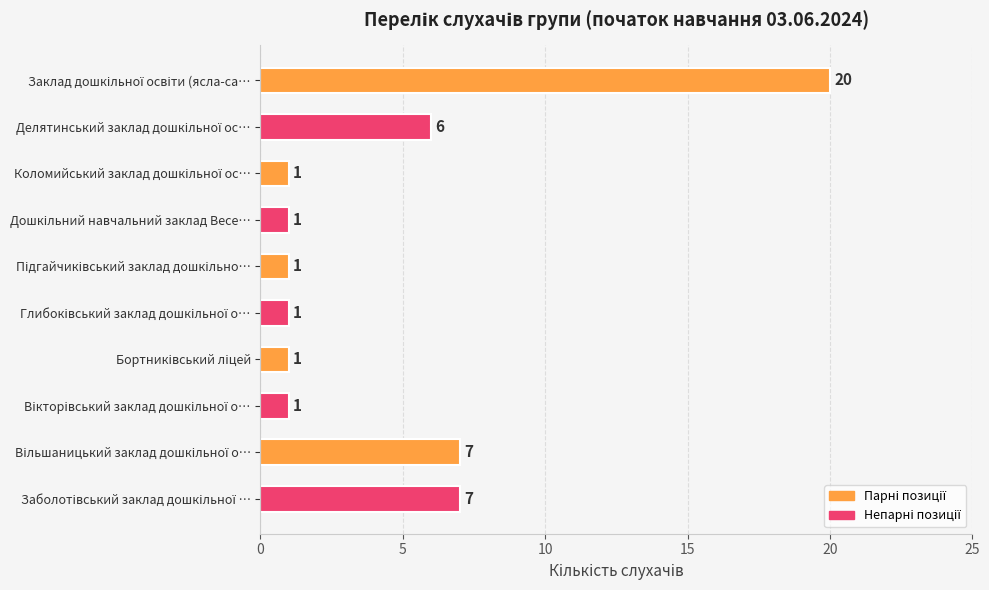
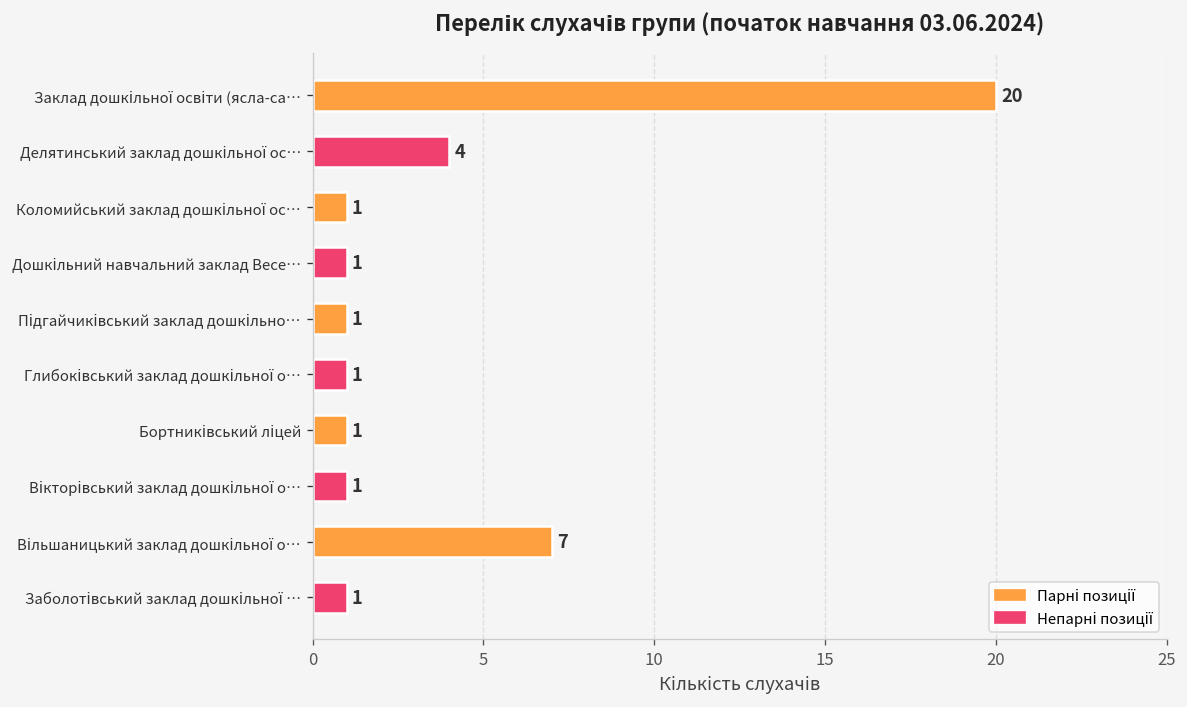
Делятинський заклад дошкільної ос…: 6 -> 4
Заболотівський заклад дошкільної …: 7 -> 1
